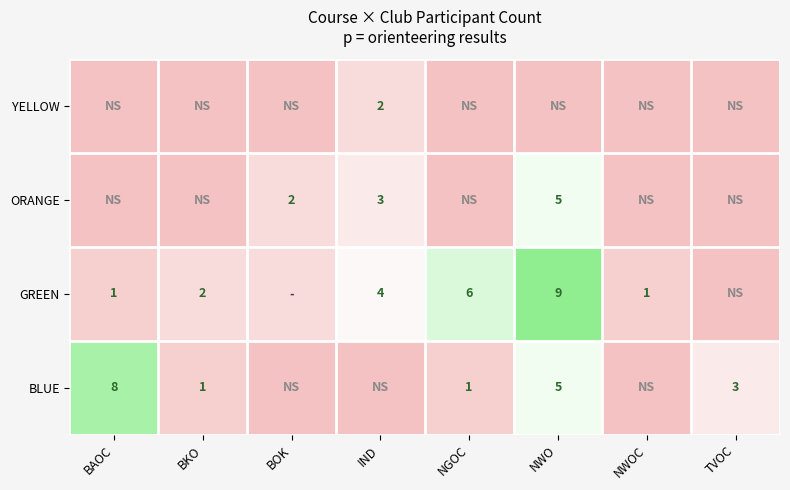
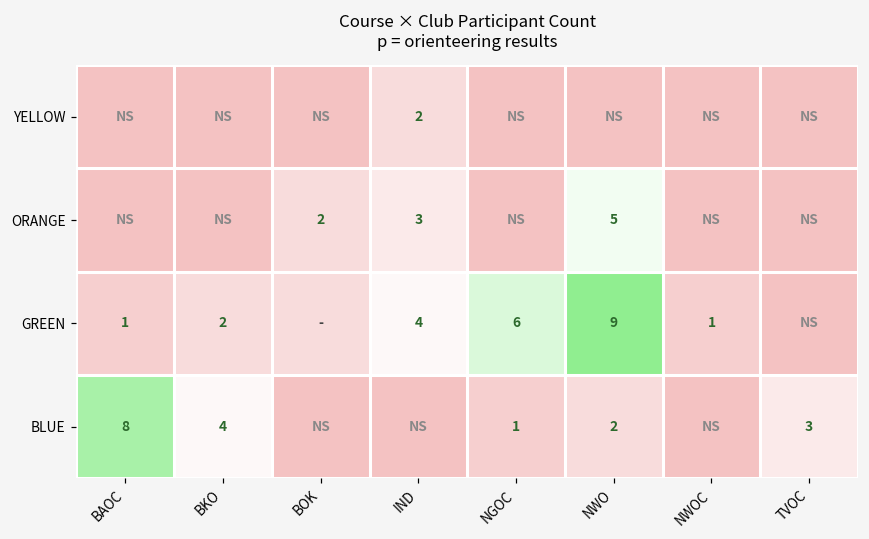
BLUE, BKO: 1 -> 4
BLUE, NWO: 5 -> 2
